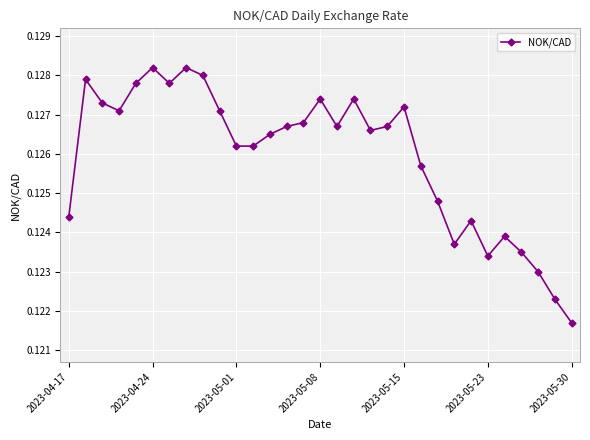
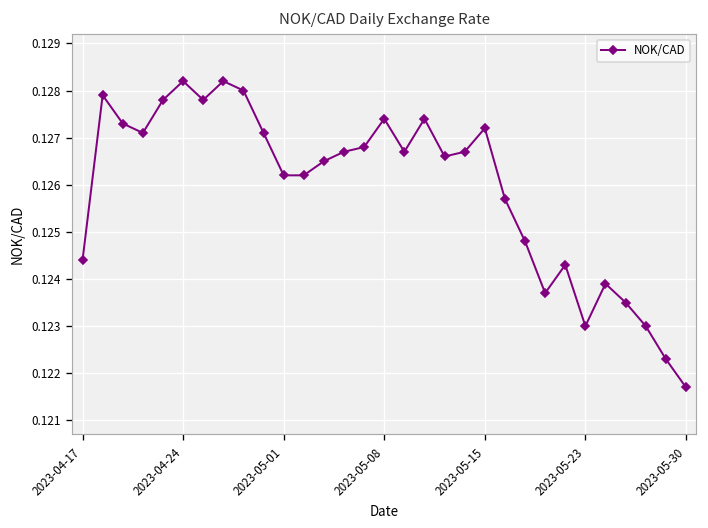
2023-05-23: 0.1234 -> 0.1230
